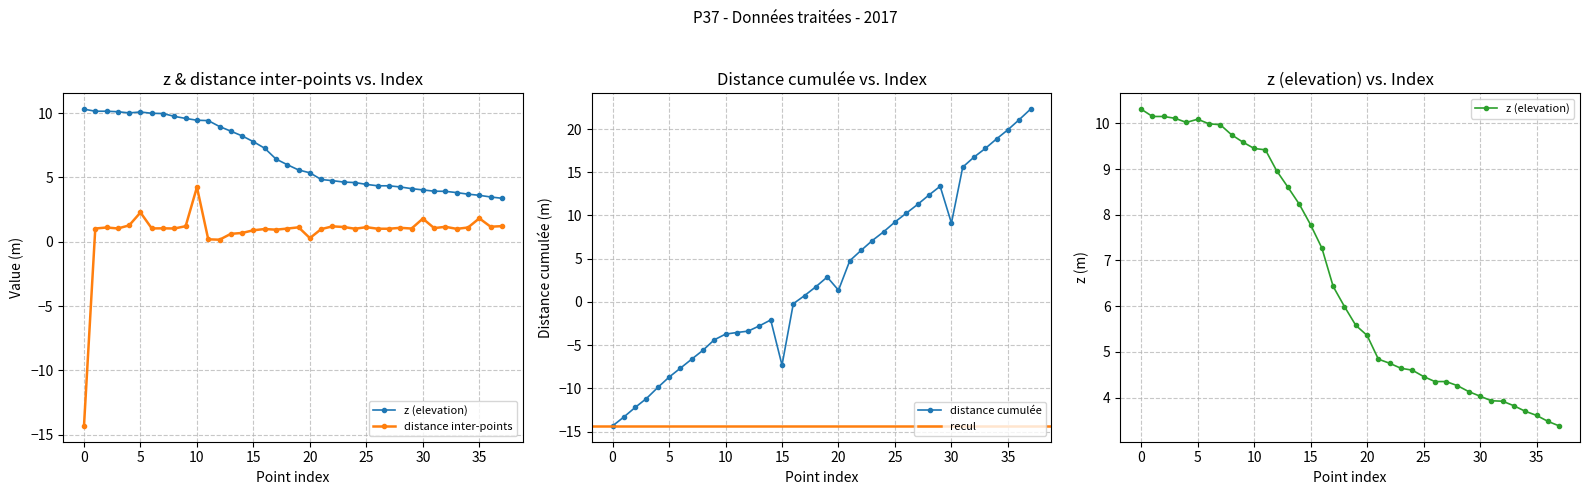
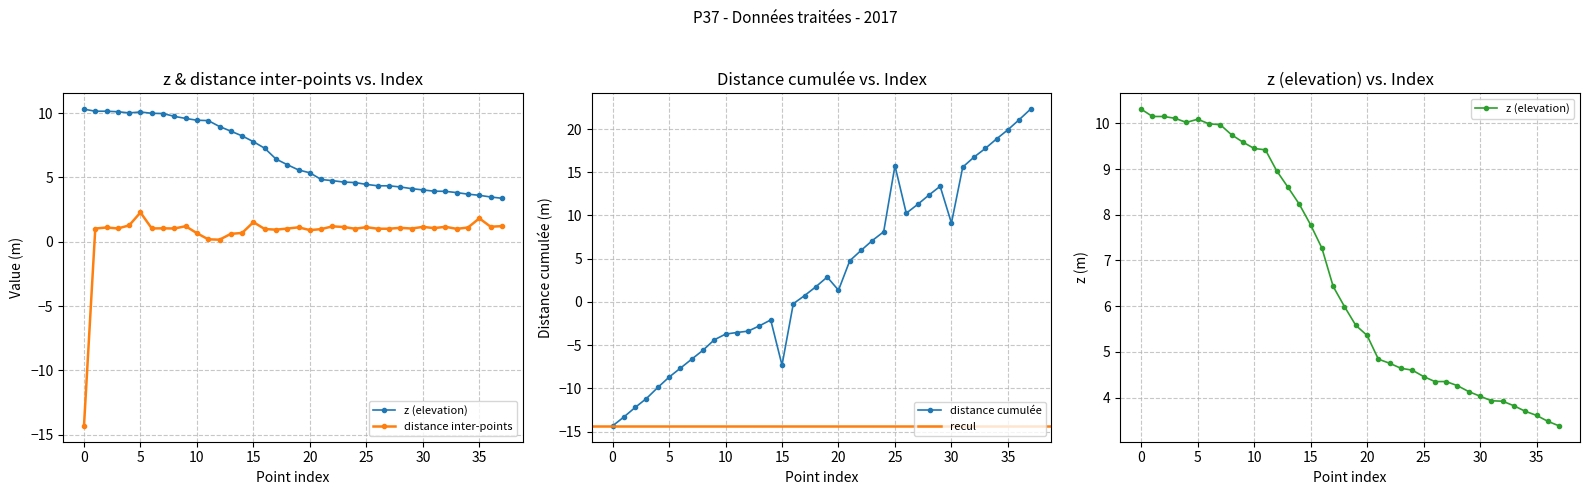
z & distance inter-points vs. Index, distance inter-points, 10: 4.2 -> 0.7
z & distance inter-points vs. Index, distance inter-points, 15: 0.9 -> 1.5
z & distance inter-points vs. Index, distance inter-points, 20: 0.3 -> 0.9
z & distance inter-points vs. Index, distance inter-points, 30: 1.8 -> 1.2
Distance cumulée vs. Index, 25: 9 -> 16
